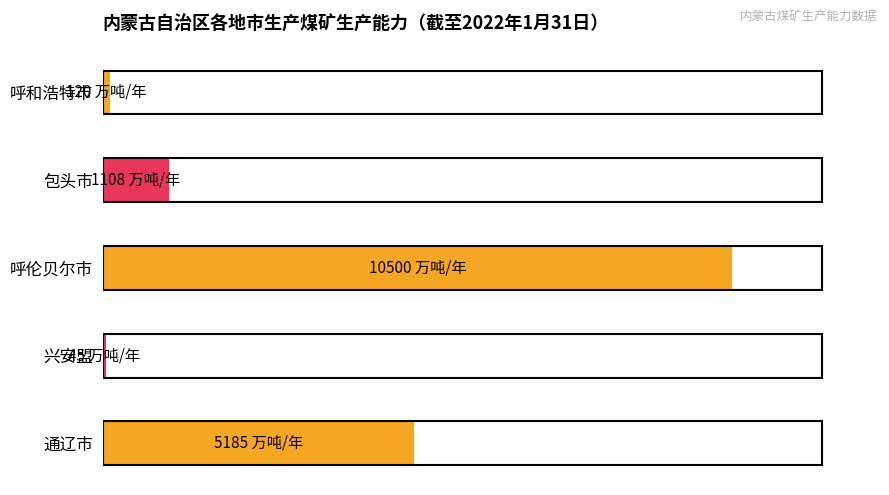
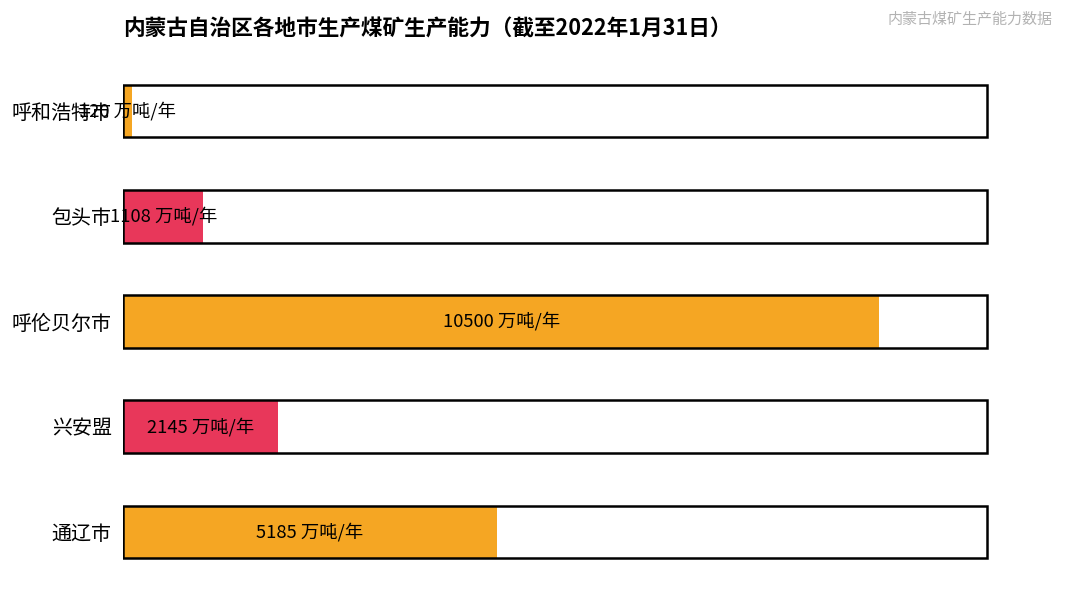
兴安盟: 45 -> 2145
